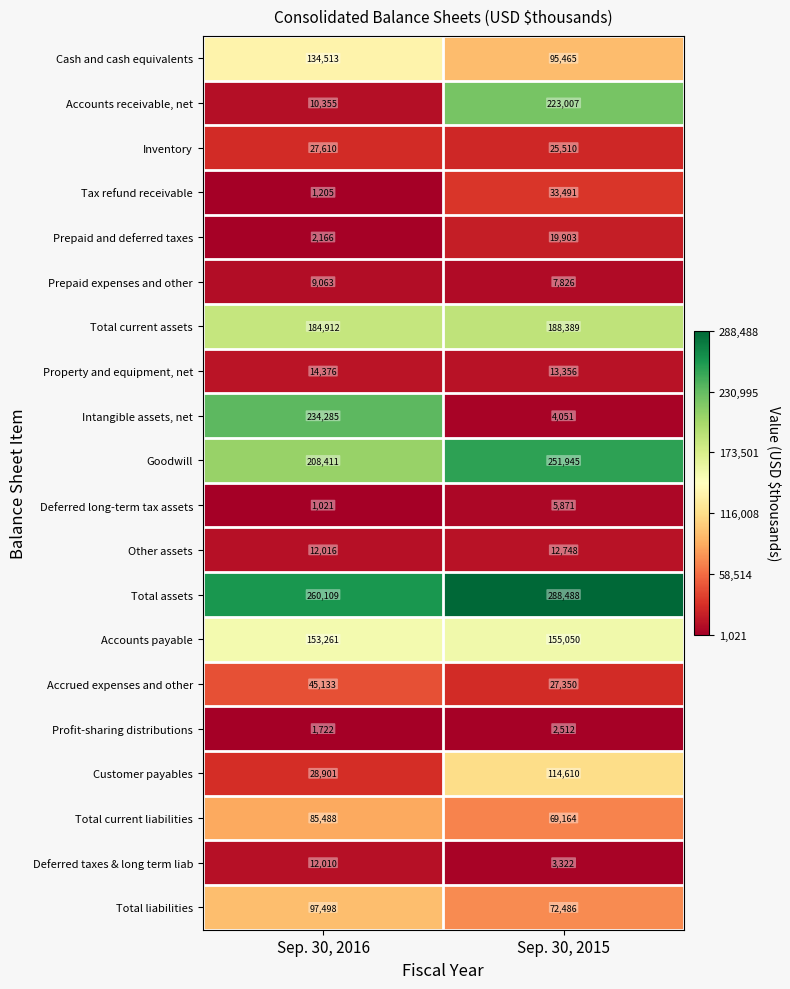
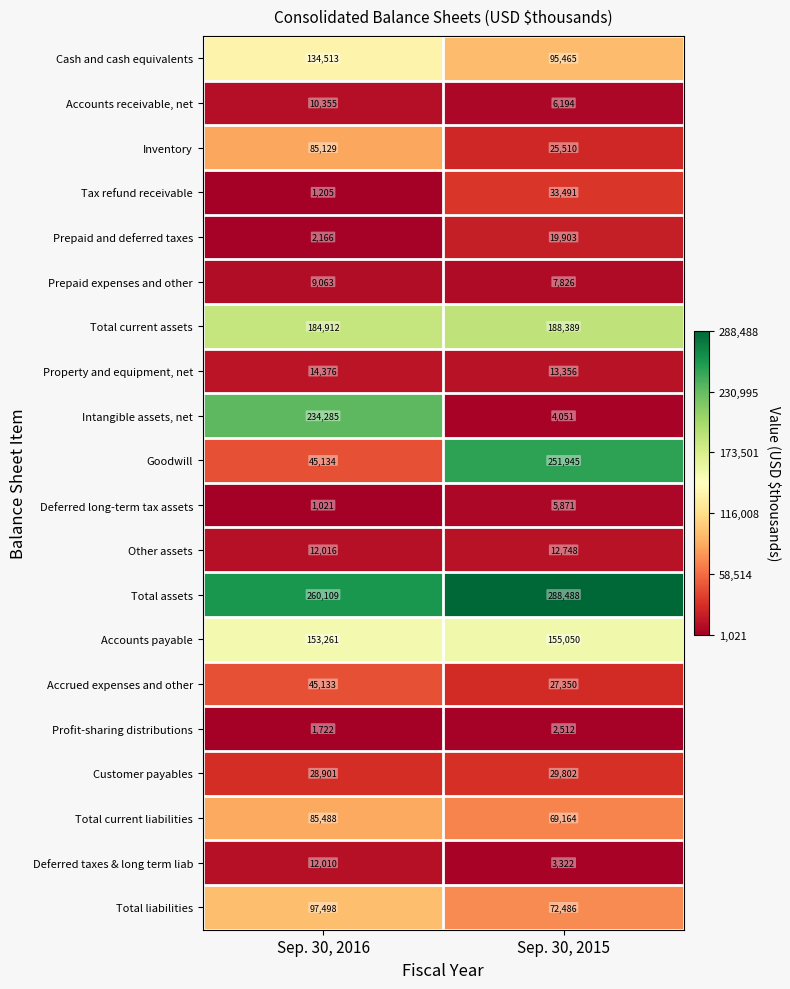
Accounts receivable, net, Sep. 30, 2015: 223,007 -> 6,194
Inventory, Sep. 30, 2016: 27,610 -> 85,129
Goodwill, Sep. 30, 2016: 208,411 -> 45,134
Customer payables, Sep. 30, 2015: 114,610 -> 29,802
